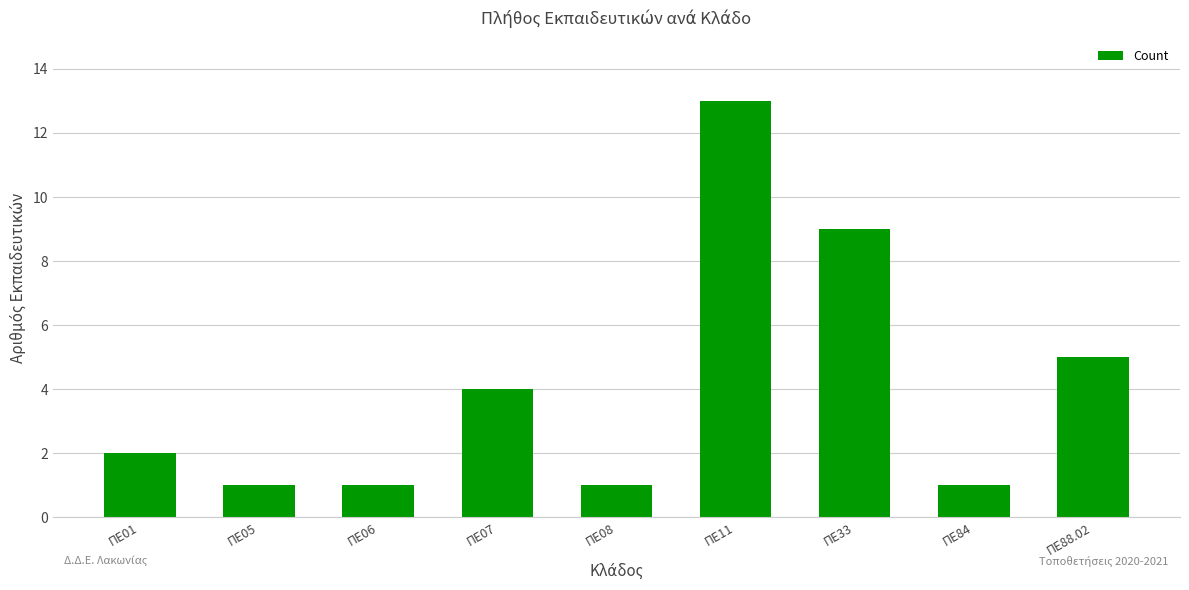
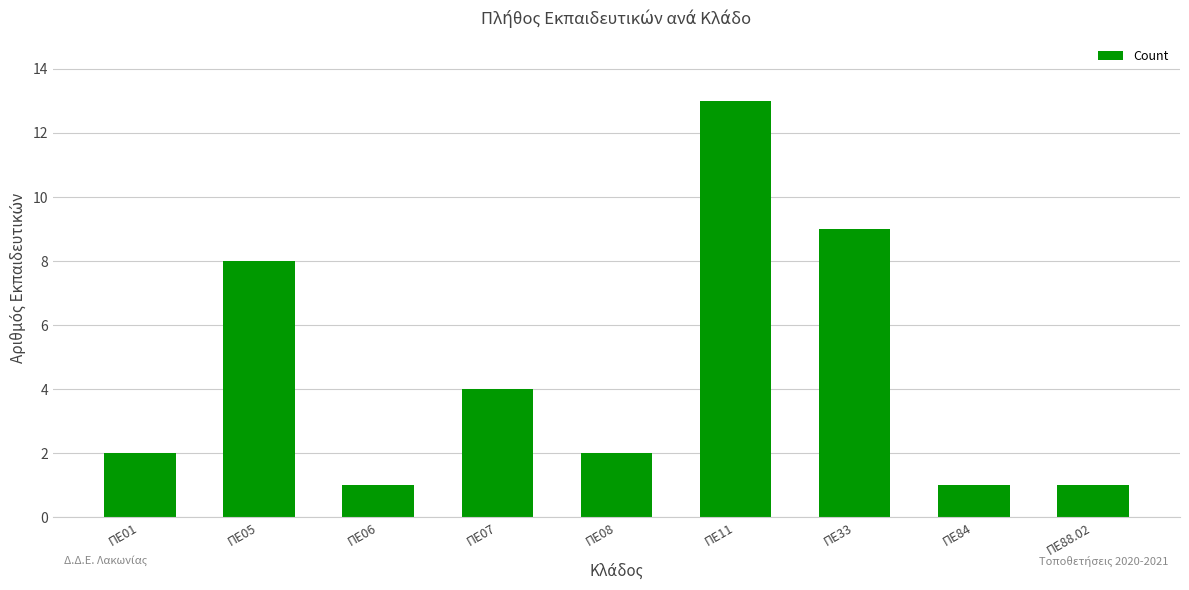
ΠΕ05: 1 -> 8
ΠΕ08: 1 -> 2
ΠΕ88.02: 5 -> 1
